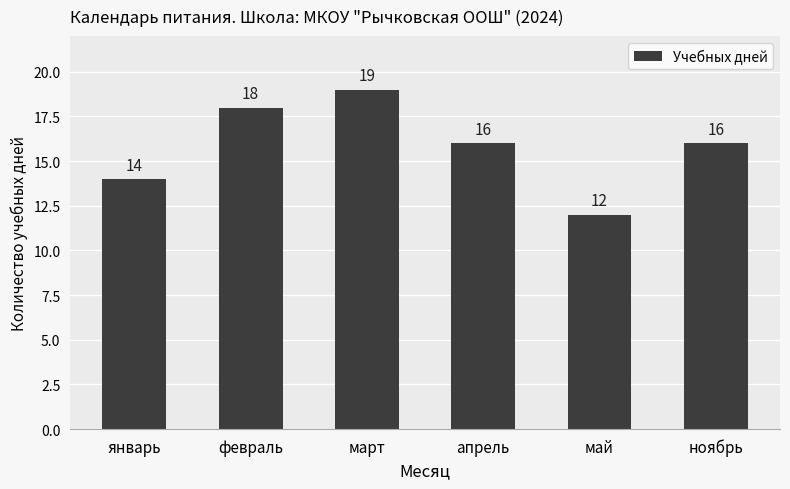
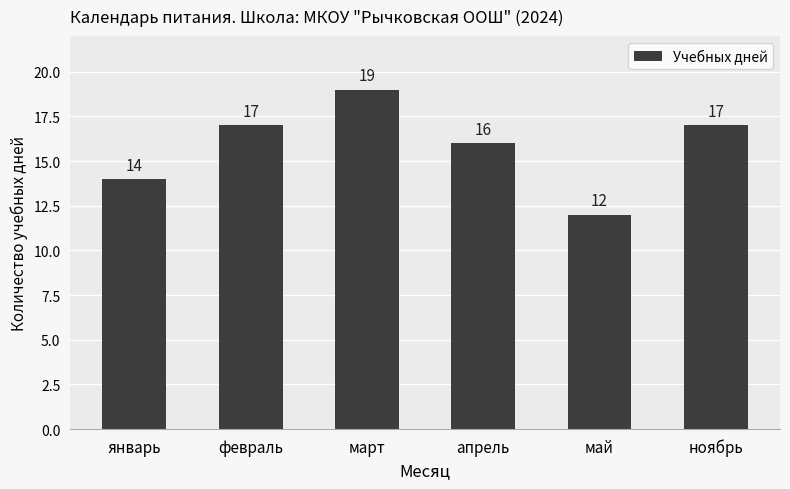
февраль: 18 -> 17
ноябрь: 16 -> 17
